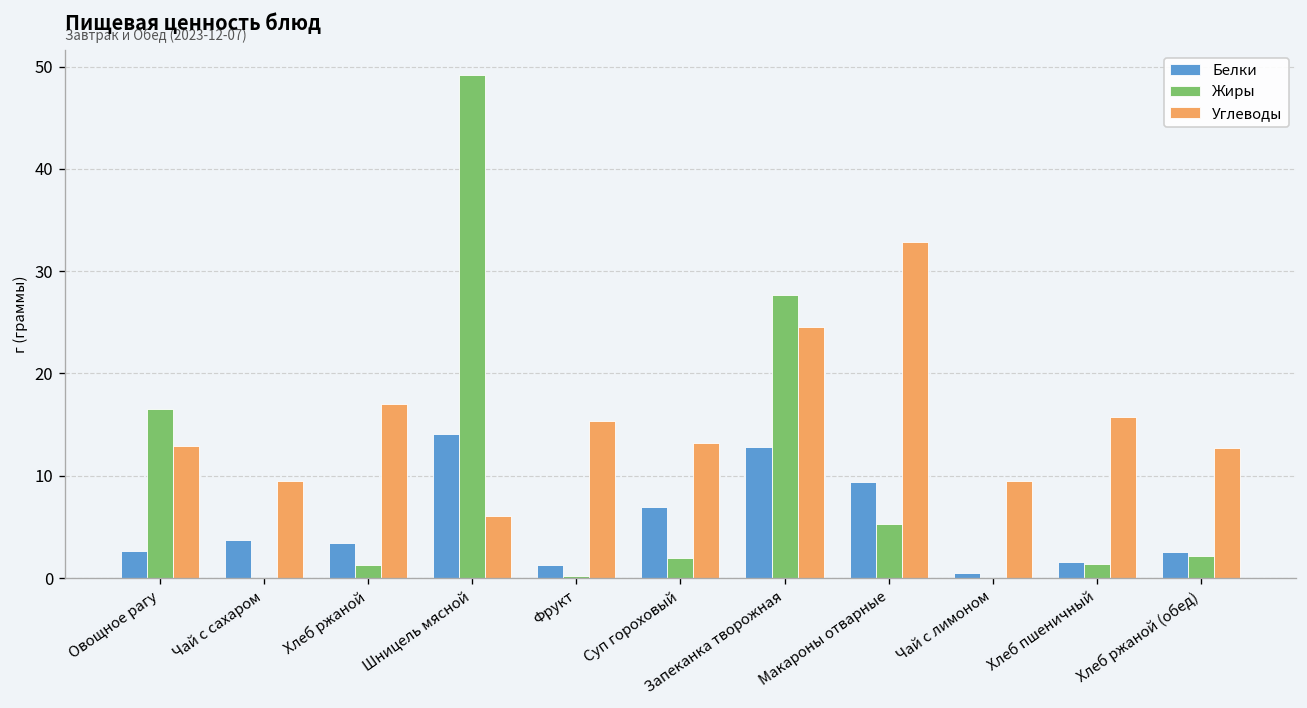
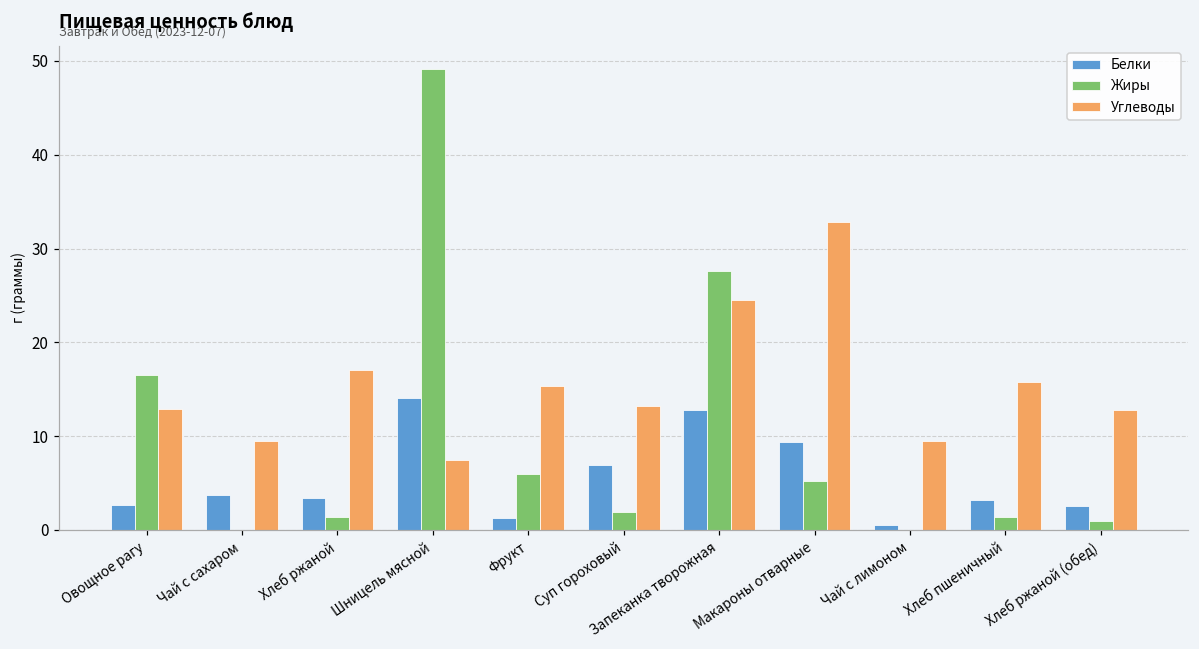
Углеводы, Шницель мясной: 6 -> 7
Жиры, Фрукт: 0 -> 6
Белки, Хлеб пшеничный: 2 -> 3
Жиры, Хлеб ржаной (обед): 2 -> 1
